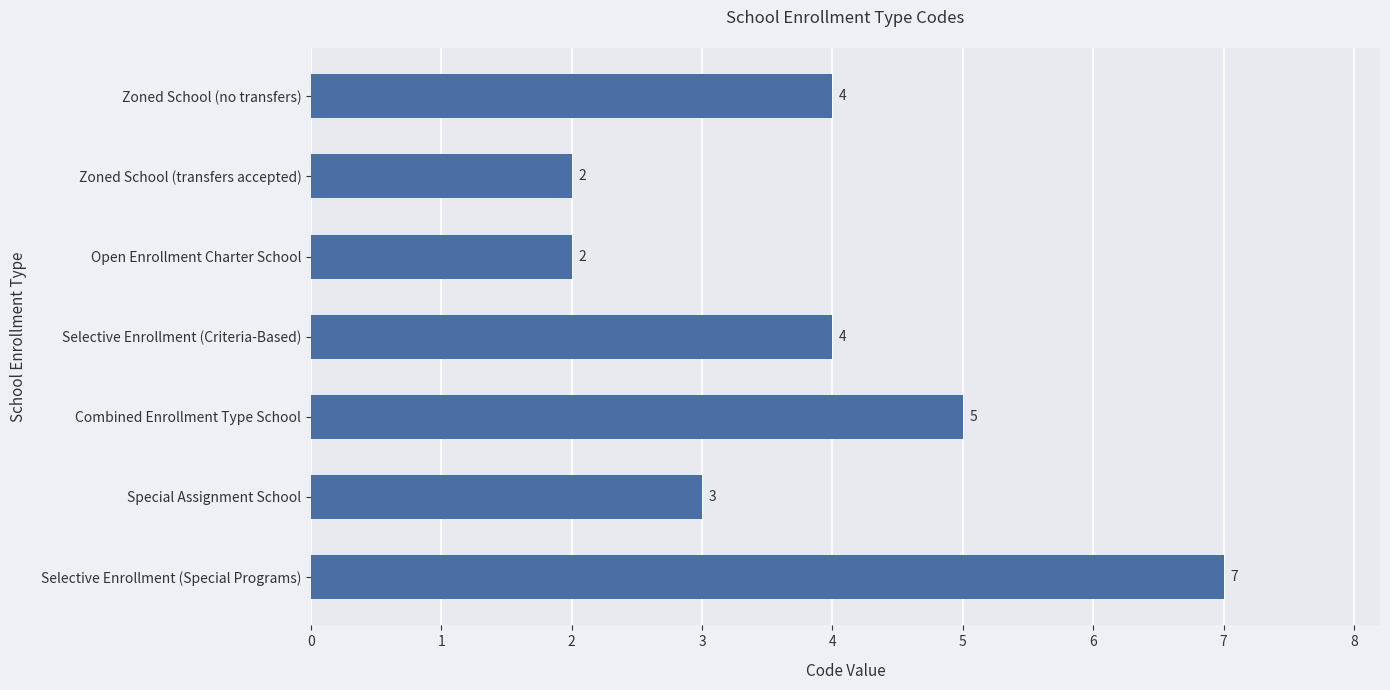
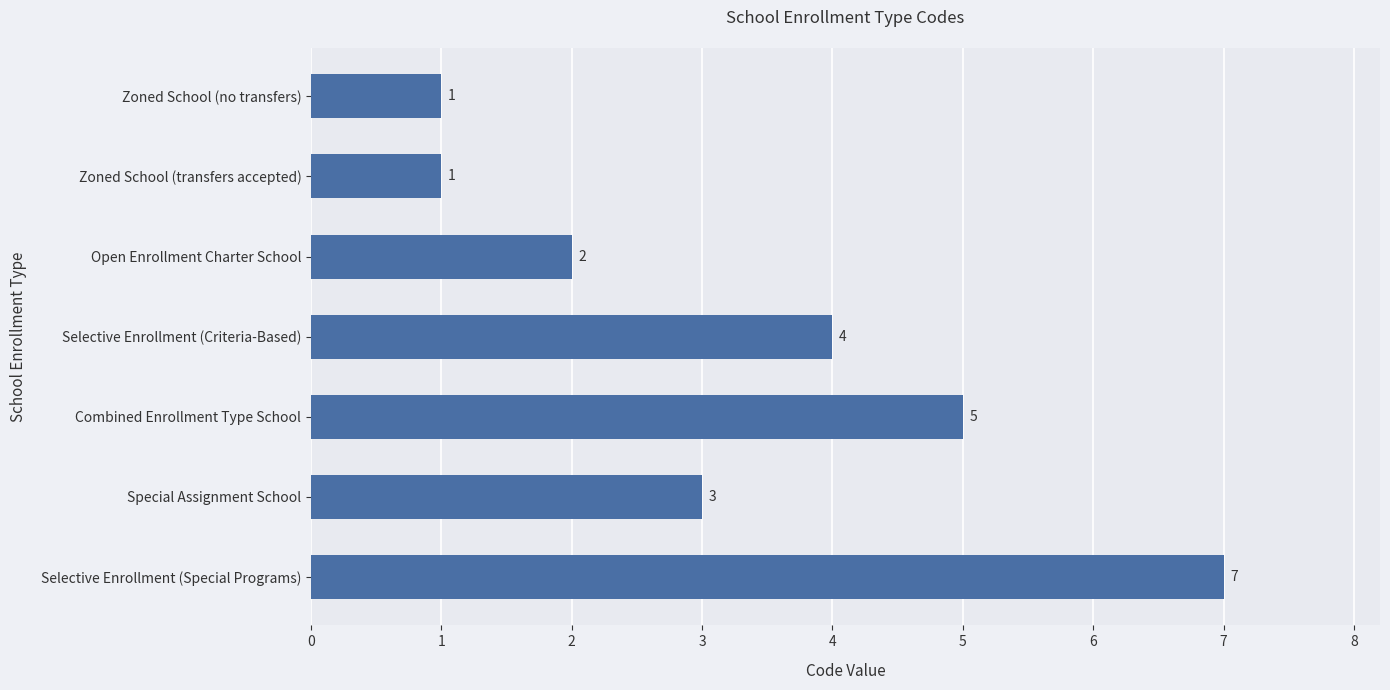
Zoned School (no transfers): 4 -> 1
Zoned School (transfers accepted): 2 -> 1
